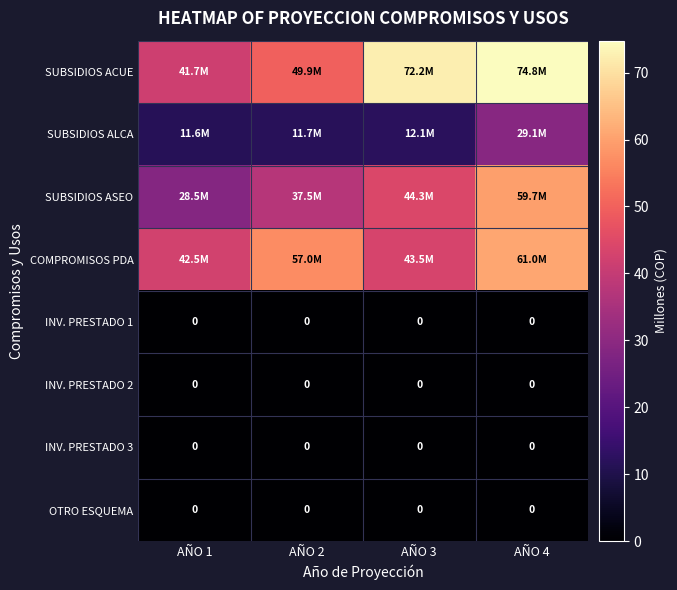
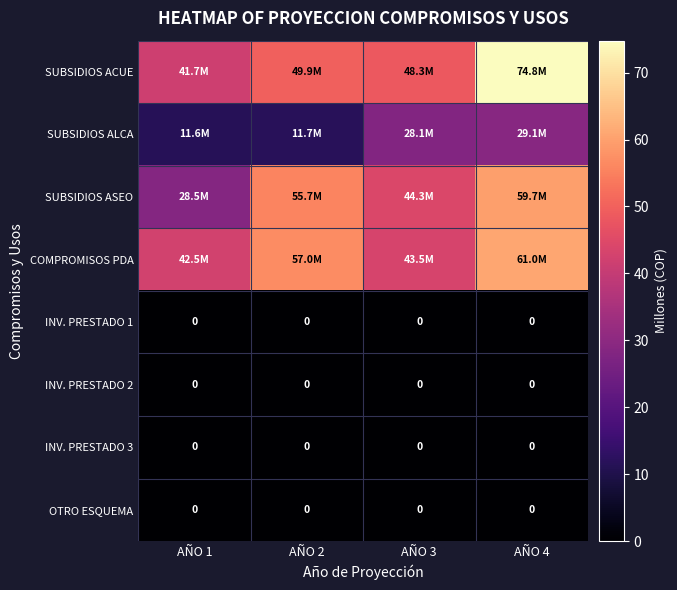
SUBSIDIOS ACUE, AÑO 3: 72.2M -> 48.3M
SUBSIDIOS ALCA, AÑO 3: 12.1M -> 28.1M
SUBSIDIOS ASEO, AÑO 2: 37.5M -> 55.7M
